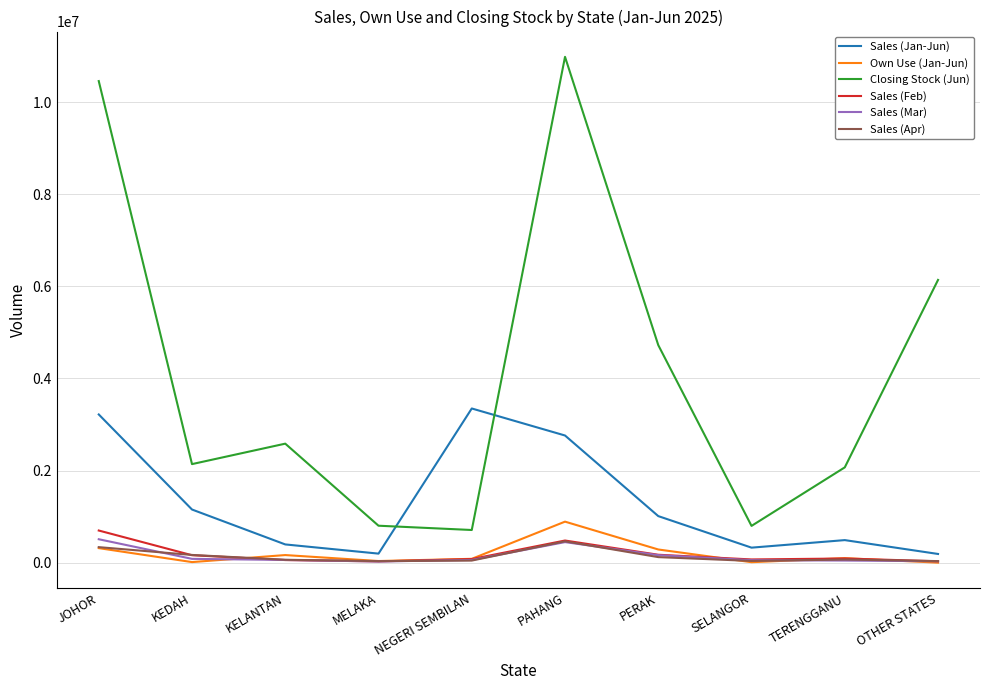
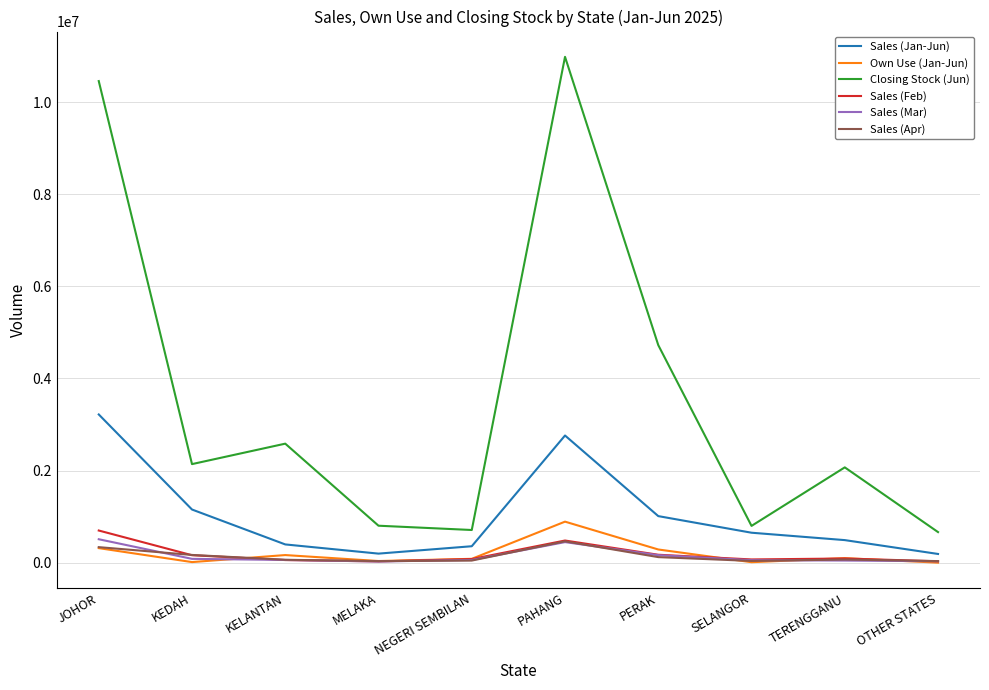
Sales (Jan-Jun), NEGERI SEMBILAN: 3300000 -> 400000
Sales (Jan-Jun), SELANGOR: 300000 -> 700000
Closing Stock (Jun), OTHER STATES: 6100000 -> 700000
